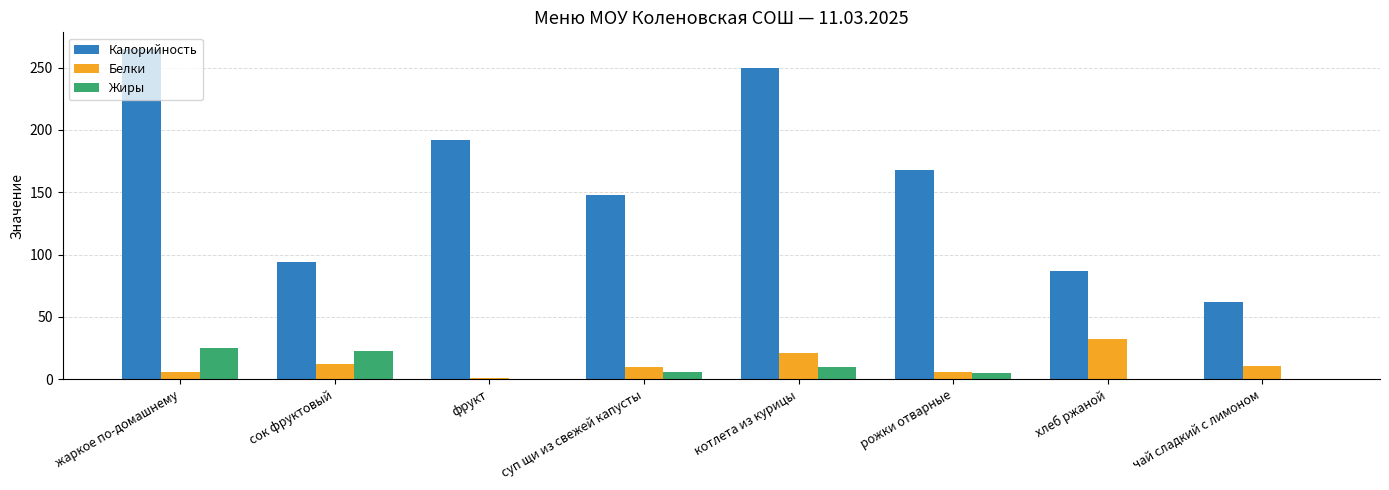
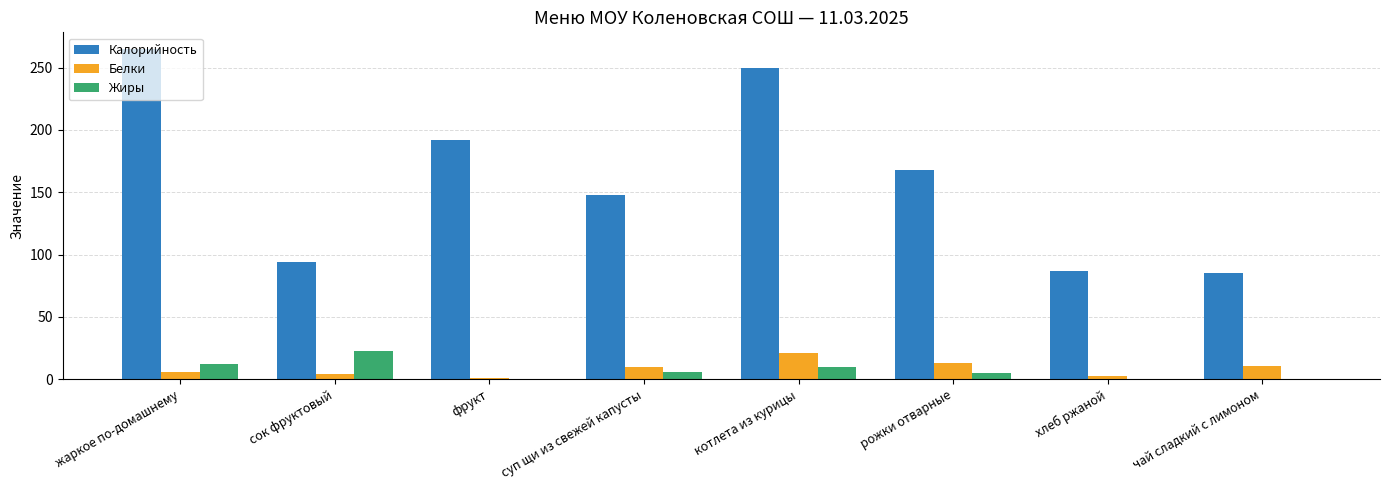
Жиры, жаркое по-домашнему: 25 -> 12
Белки, сок фруктовый: 12 -> 4
Белки, рожки отварные: 6 -> 13
Белки, хлеб ржаной: 32 -> 3
Калорийность, чай сладкий с лимоном: 62 -> 85
